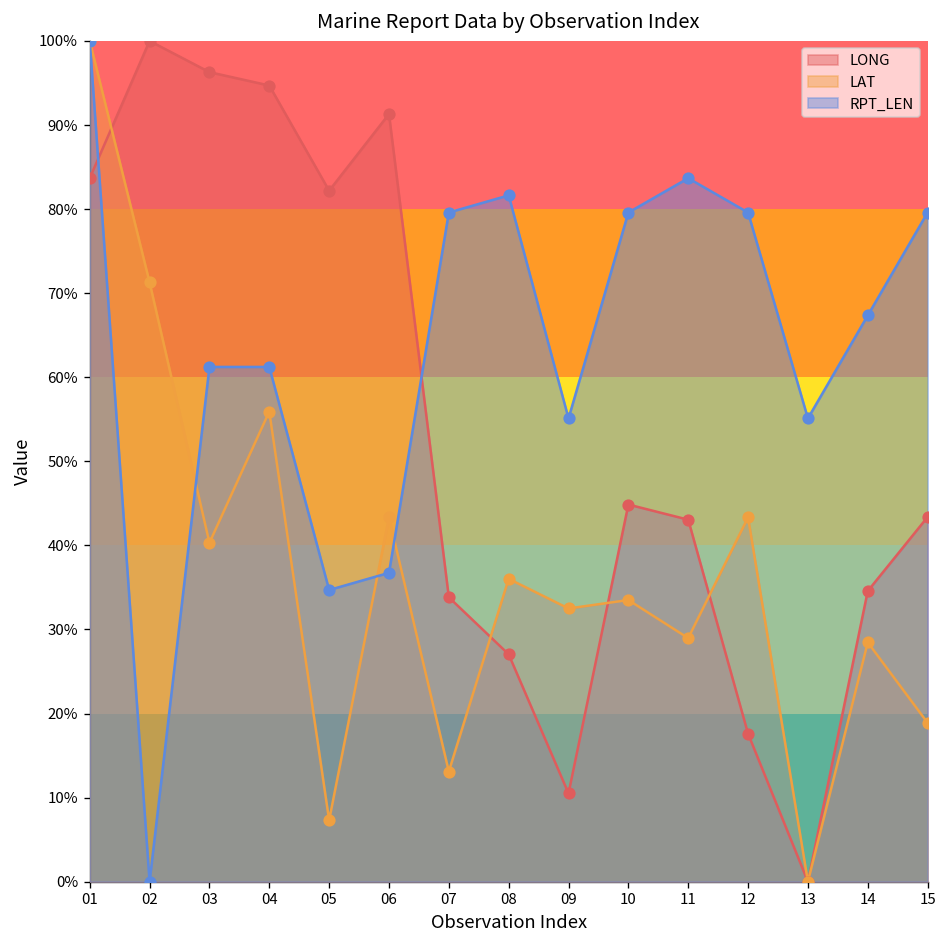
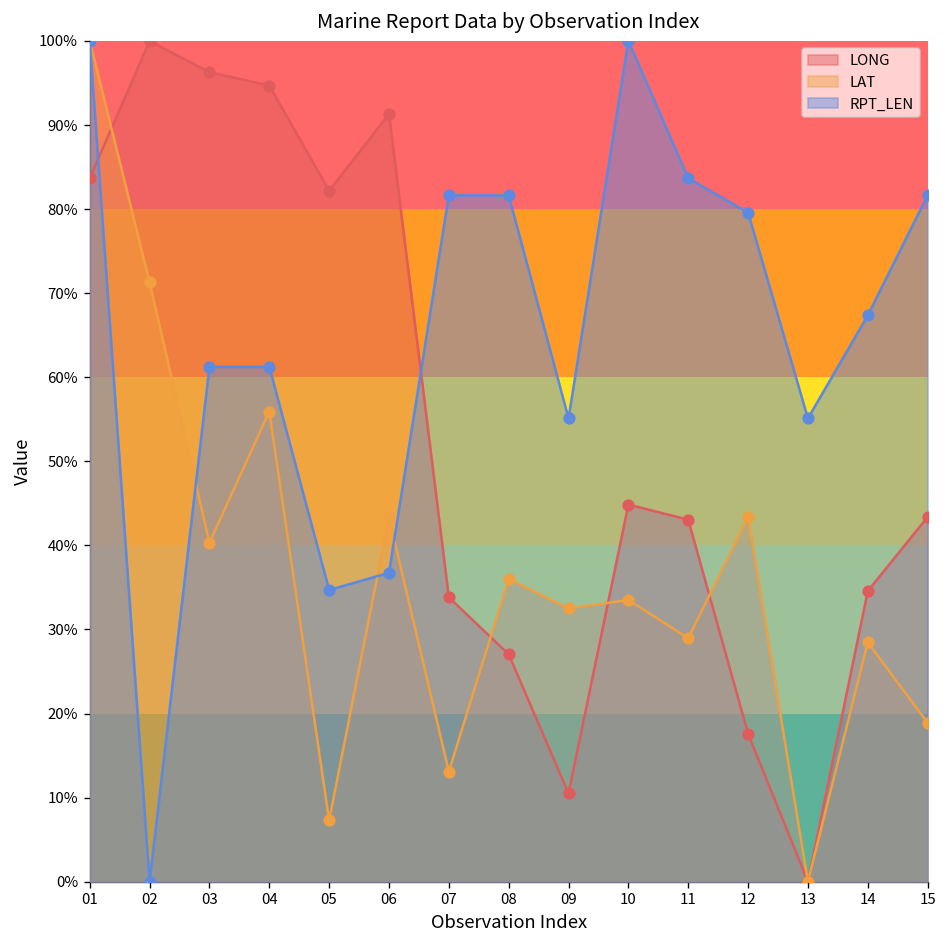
RPT_LEN, 07: 80% -> 82%
RPT_LEN, 10: 80% -> 100%
RPT_LEN, 15: 80% -> 82%
